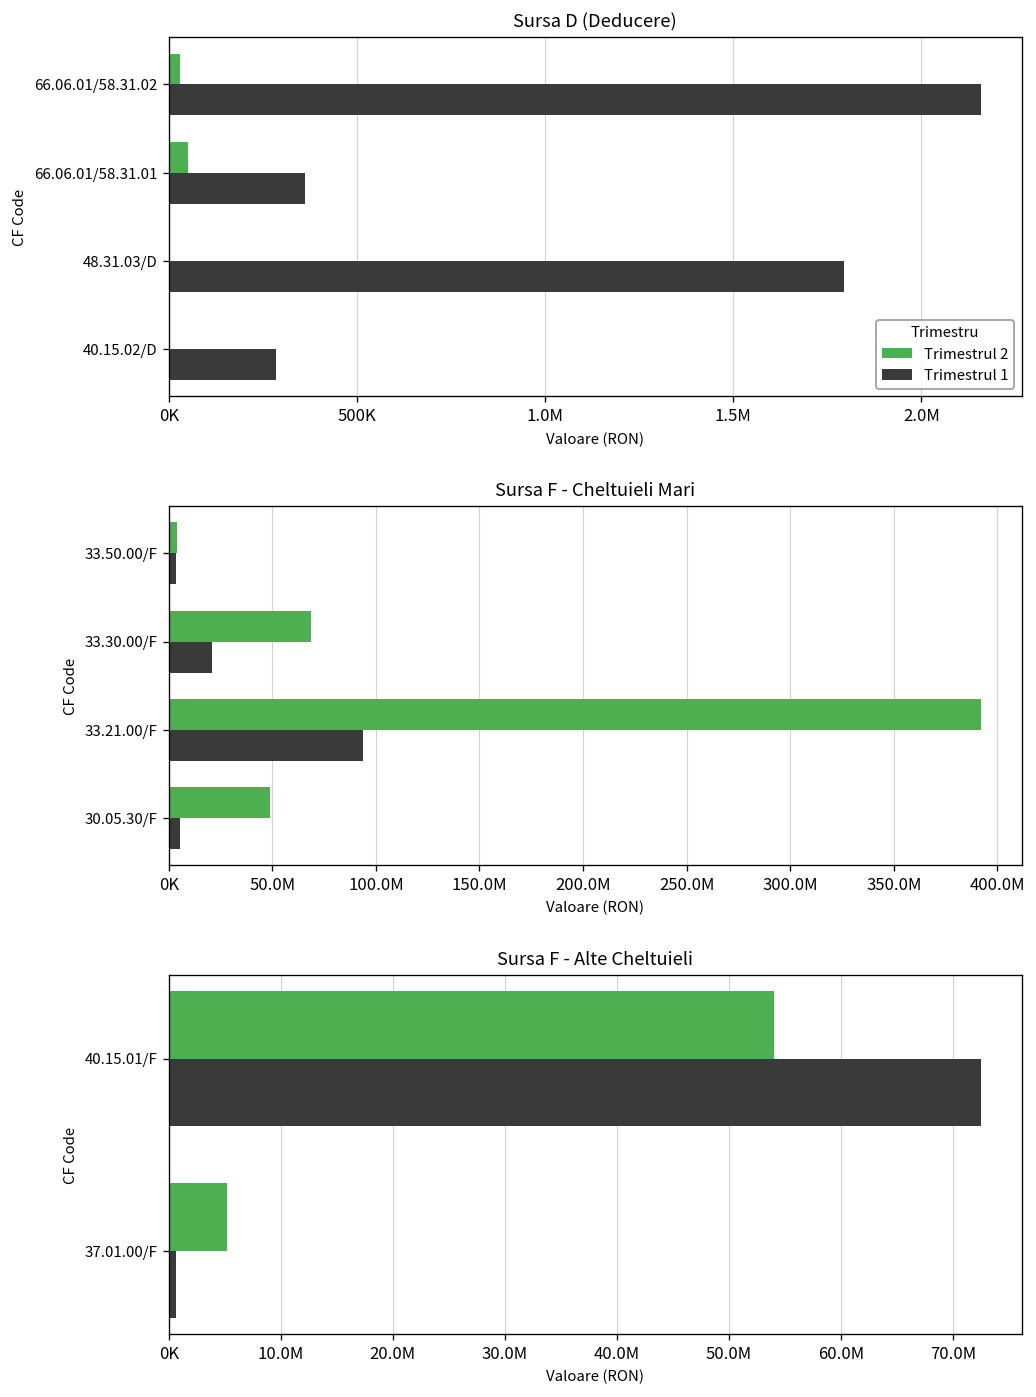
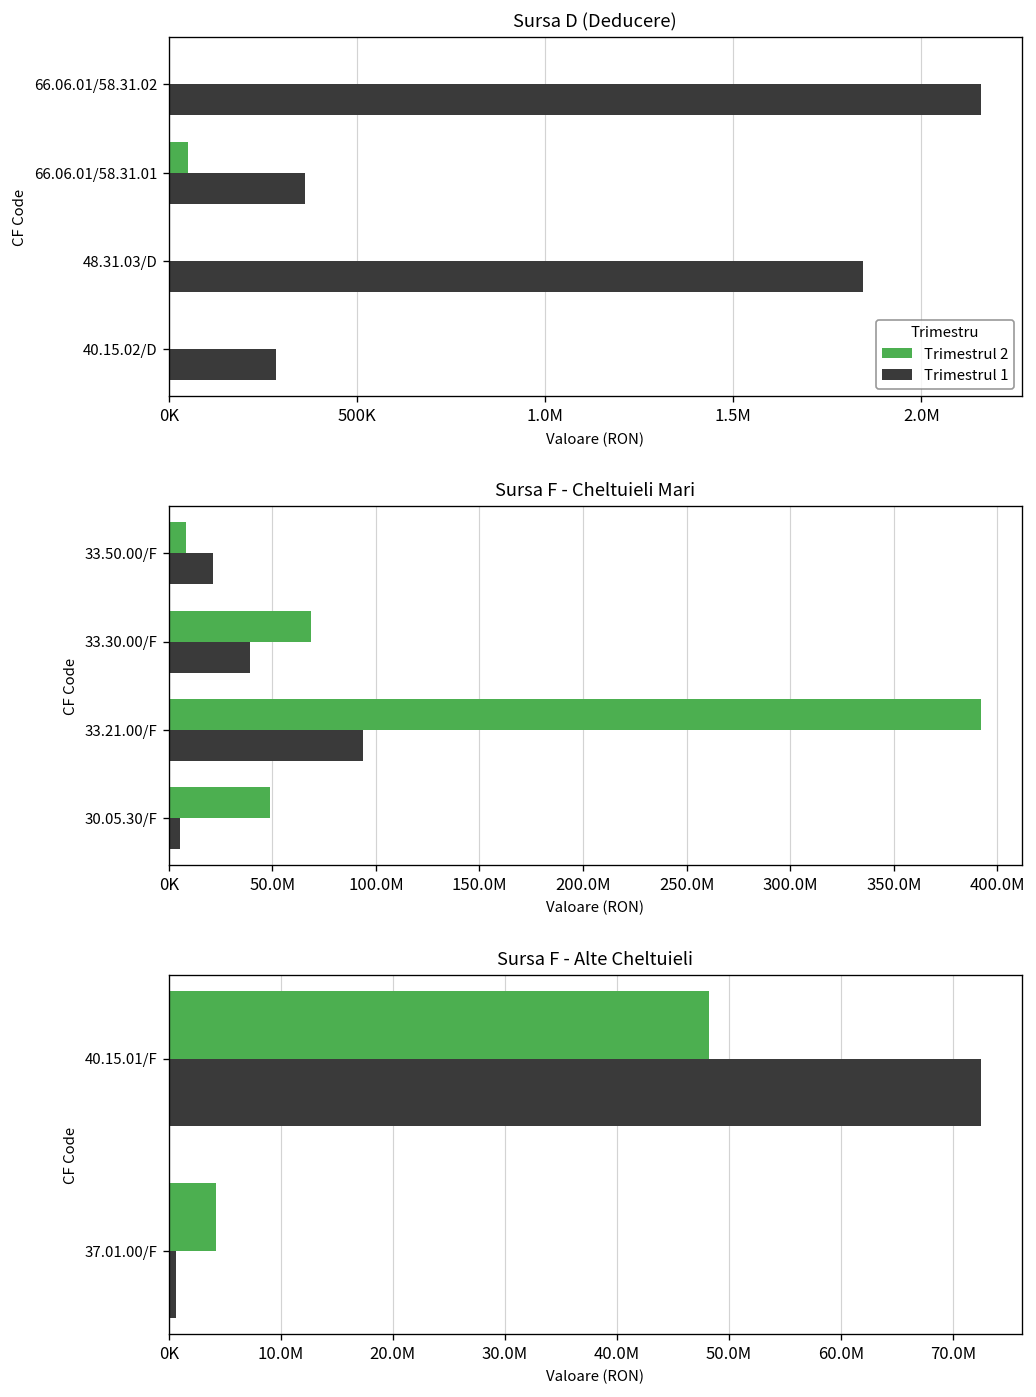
Sursa D (Deducere), Trimestrul 2, 66.06.01/58.31.02: 30000 -> 0
Sursa D (Deducere), Trimestrul 1, 48.31.03/D: 1790000 -> 1850000
Sursa F - Cheltuieli Mari, Trimestrul 2, 33.50.00/F: 4000000 -> 8000000
Sursa F - Cheltuieli Mari, Trimestrul 1, 33.50.00/F: 3000000 -> 21000000
Sursa F - Cheltuieli Mari, Trimestrul 1, 33.30.00/F: 21000000 -> 39000000
Sursa F - Alte Cheltuieli, Trimestrul 2, 40.15.01/F: 54000000 -> 48000000
Sursa F - Alte Cheltuieli, Trimestrul 2, 37.01.00/F: 5000000 -> 4000000
